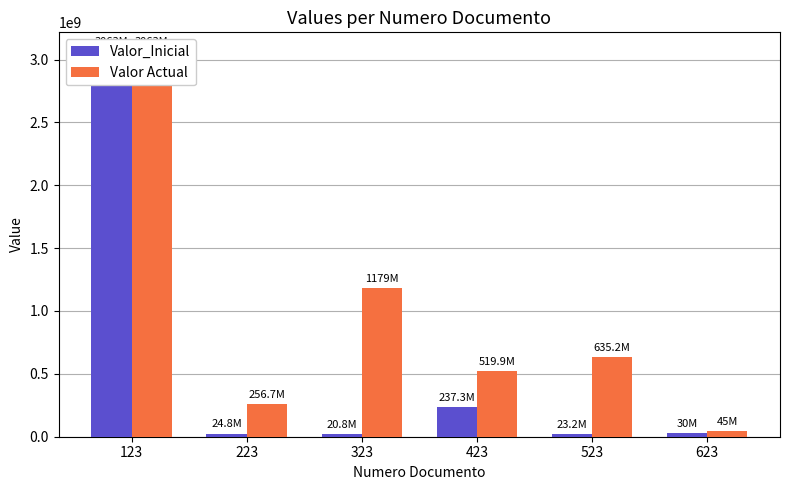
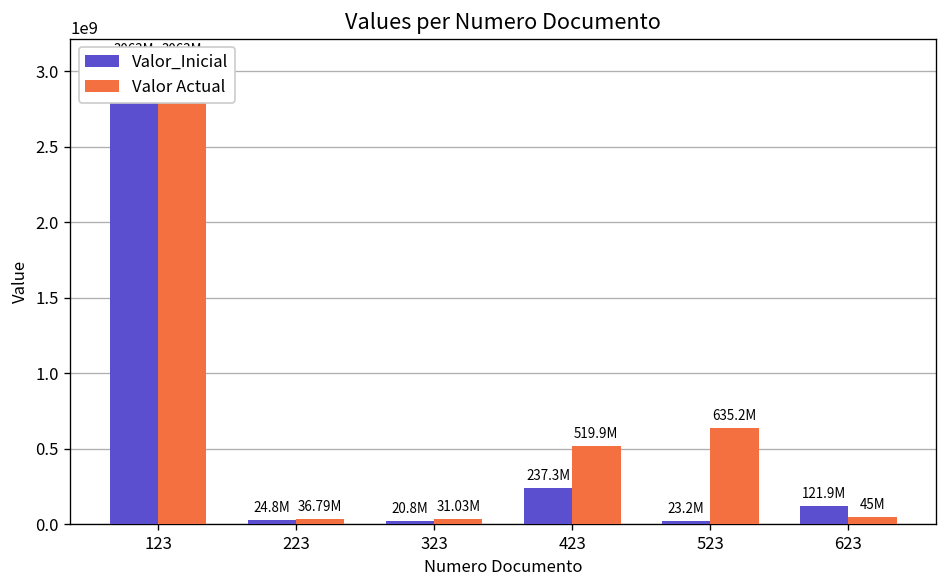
Valor Actual, 223: 256.7M -> 36.79M
Valor Actual, 323: 1179M -> 31.03M
Valor_Inicial, 623: 30M -> 121.9M
